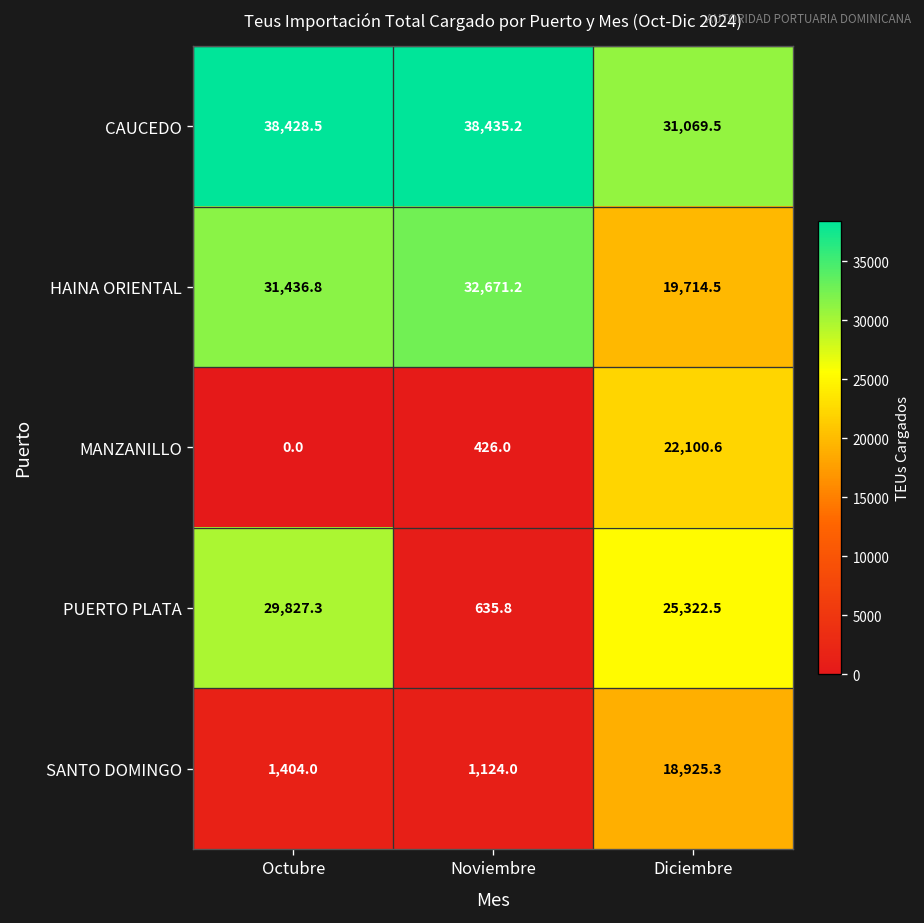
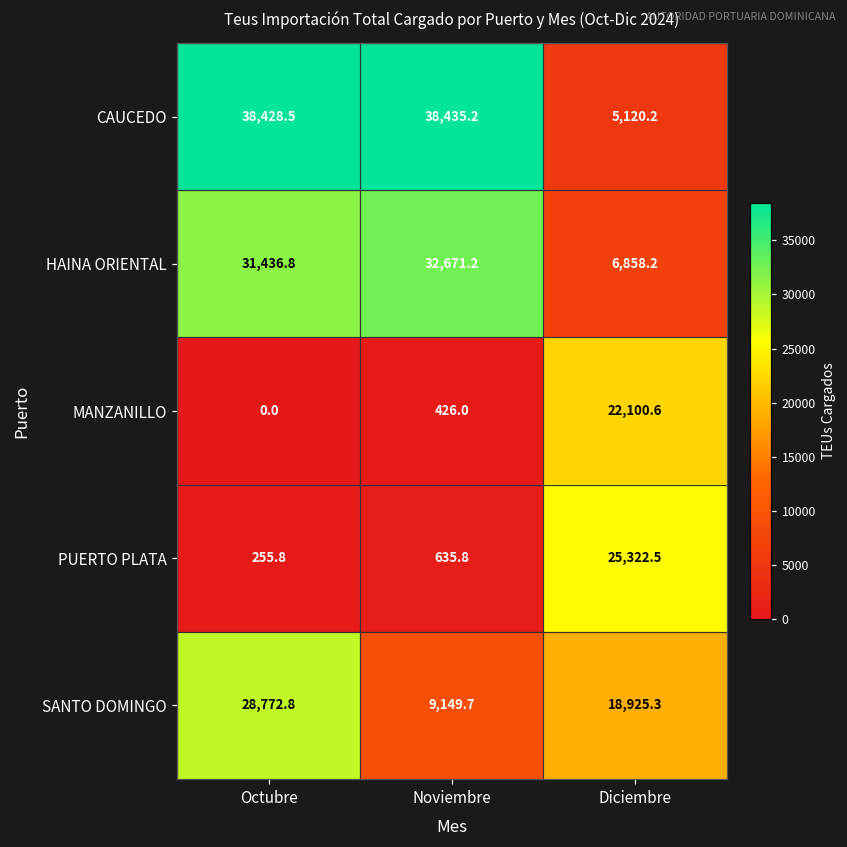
CAUCEDO, Diciembre: 31,069.5 -> 5,120.2
HAINA ORIENTAL, Diciembre: 19,714.5 -> 6,858.2
PUERTO PLATA, Octubre: 29,827.3 -> 255.8
SANTO DOMINGO, Octubre: 1,404.0 -> 28,772.8
SANTO DOMINGO, Noviembre: 1,124.0 -> 9,149.7
